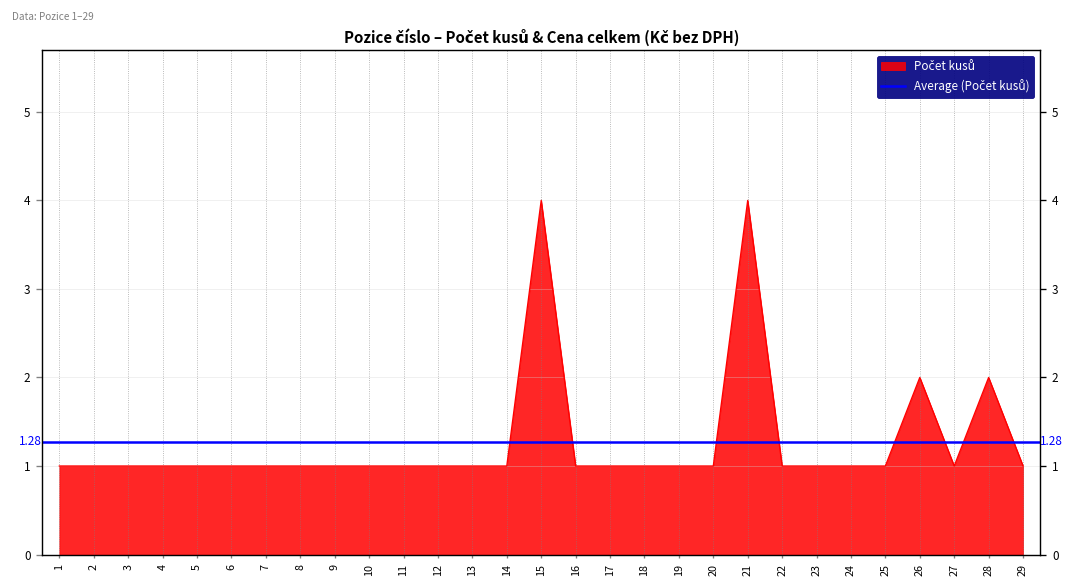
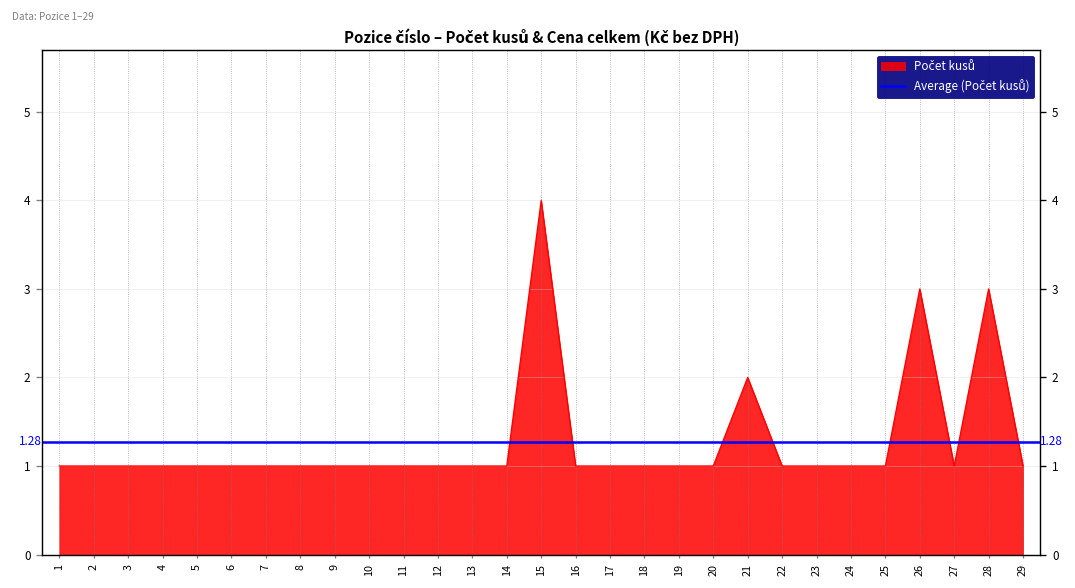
21: 4 -> 2
26: 2 -> 3
28: 2 -> 3
